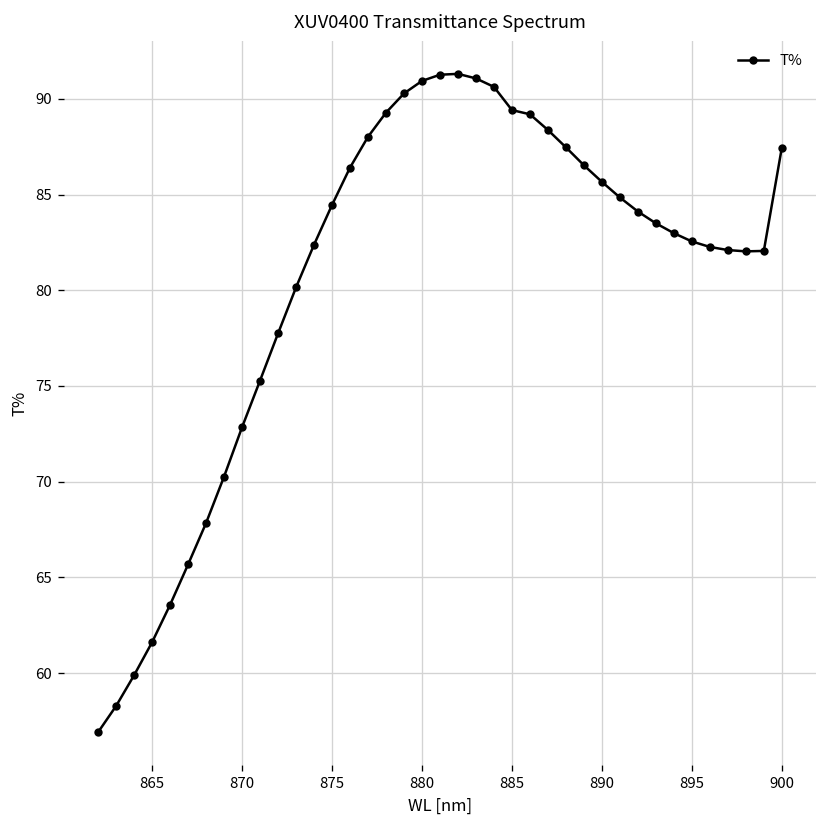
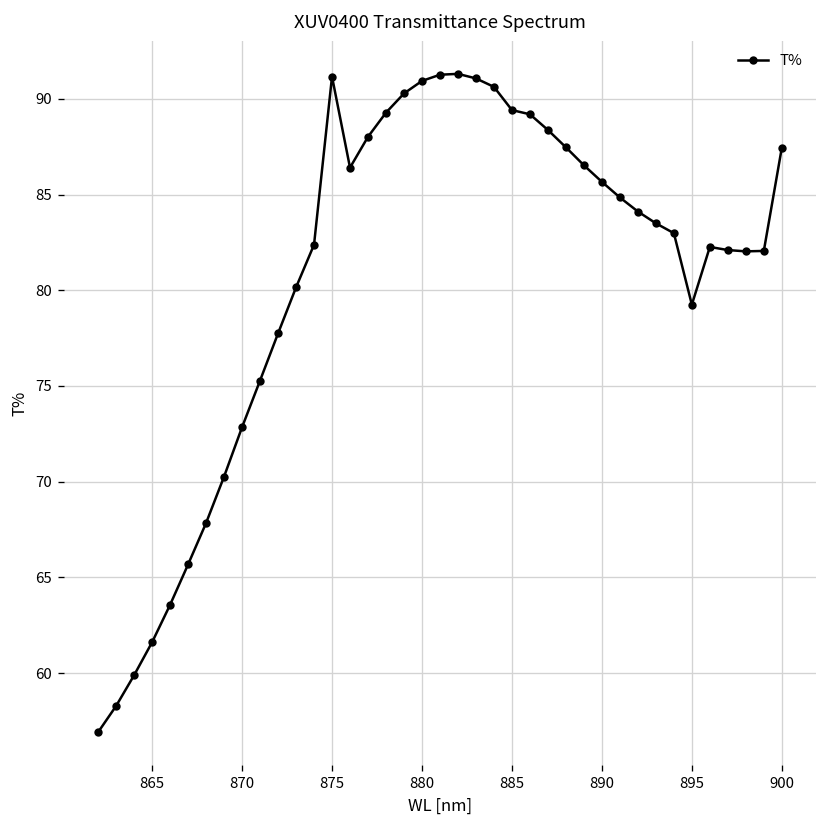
875: 84.5 -> 91.2
895: 82.5 -> 79.2
